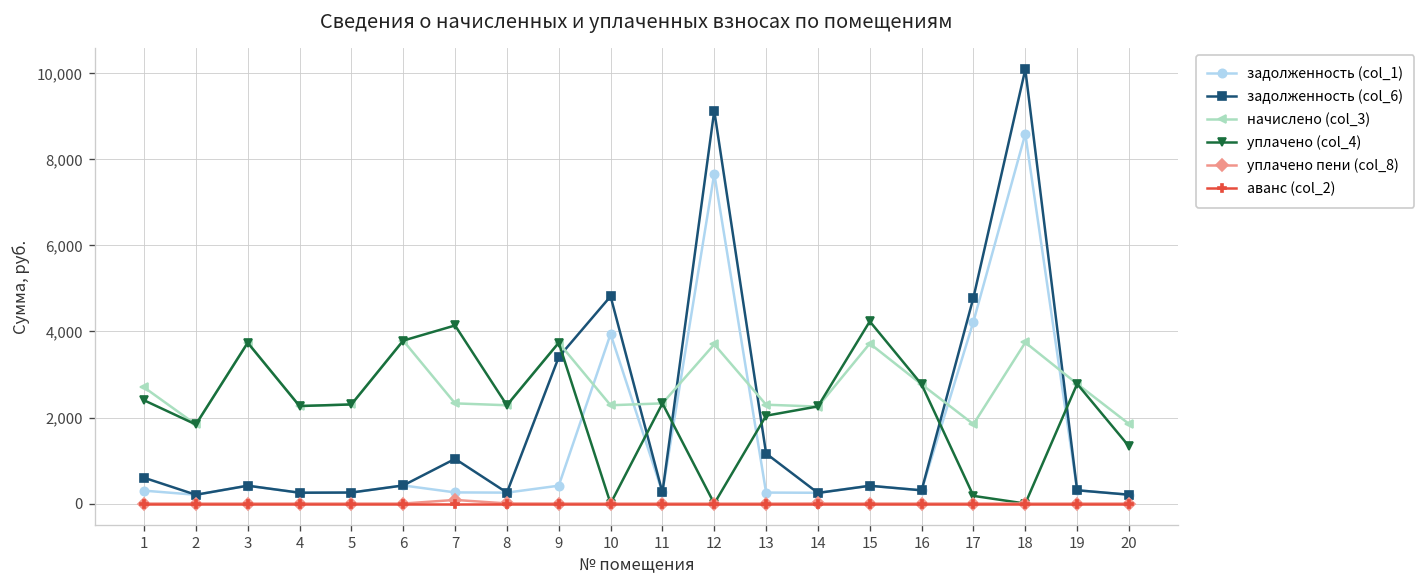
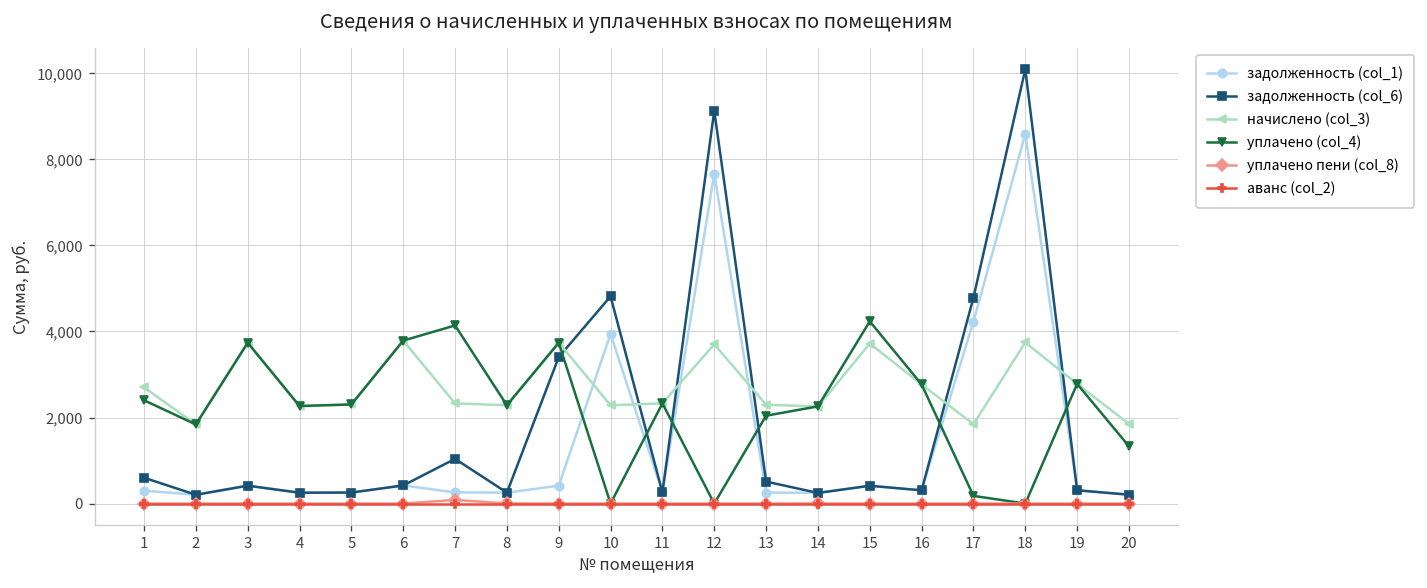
задолженность (col_6), 13: 1,200 -> 500
